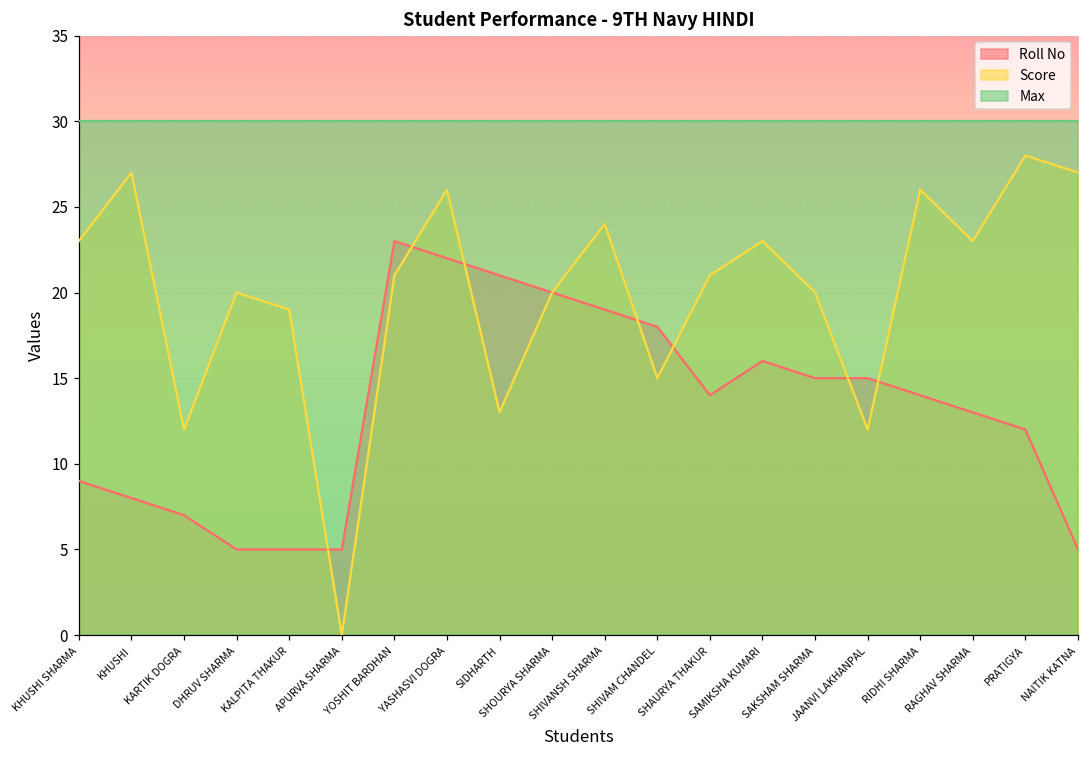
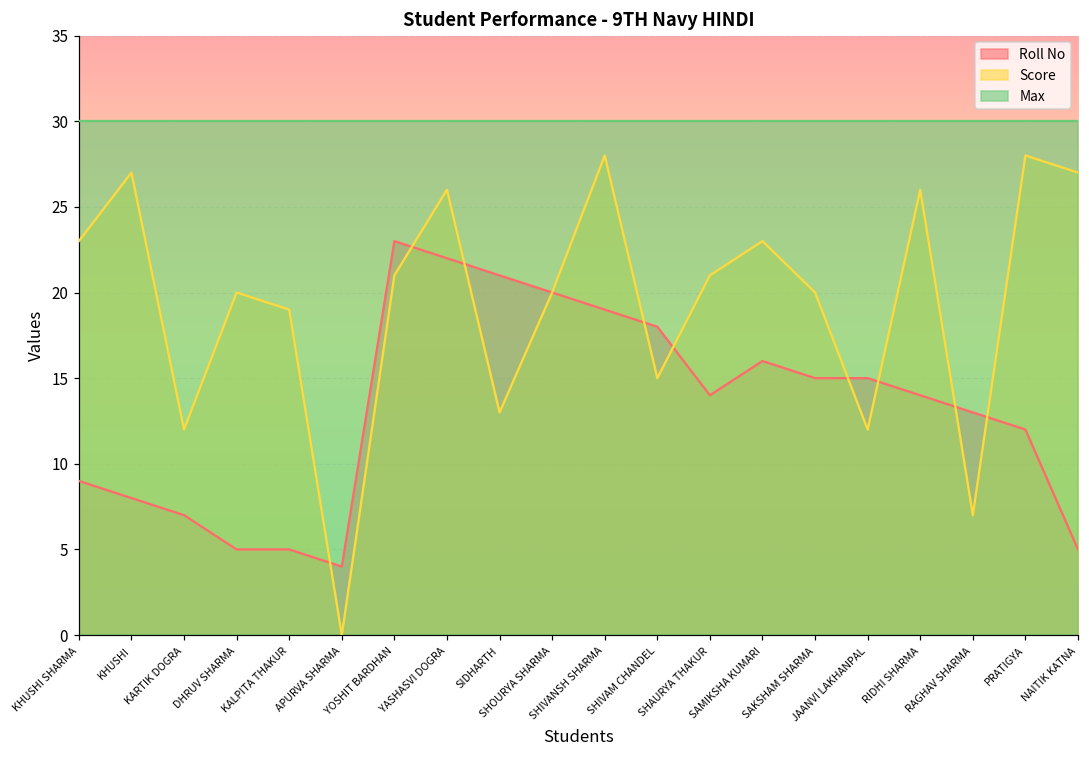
Roll No, APURVA SHARMA: 5 -> 4
Score, SHIVANSH SHARMA: 24 -> 28
Score, RAGHAV SHARMA: 23 -> 7
